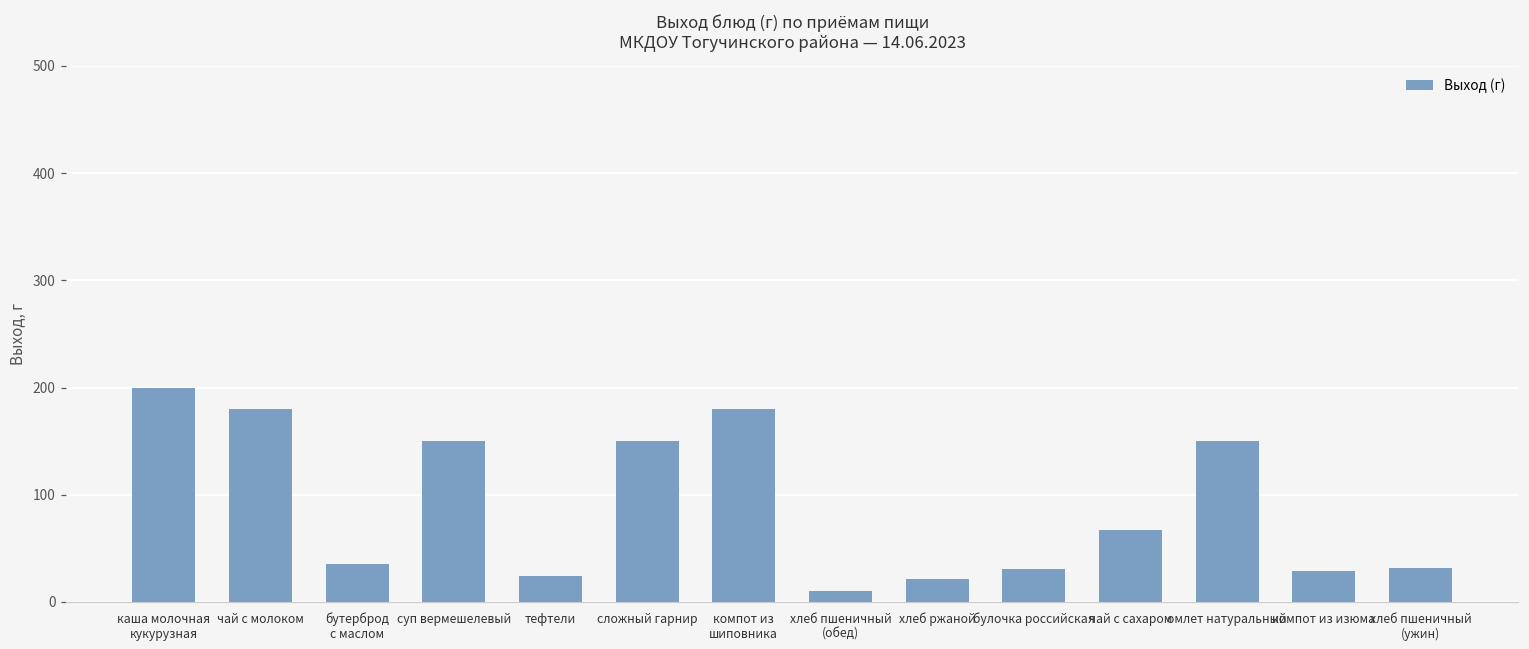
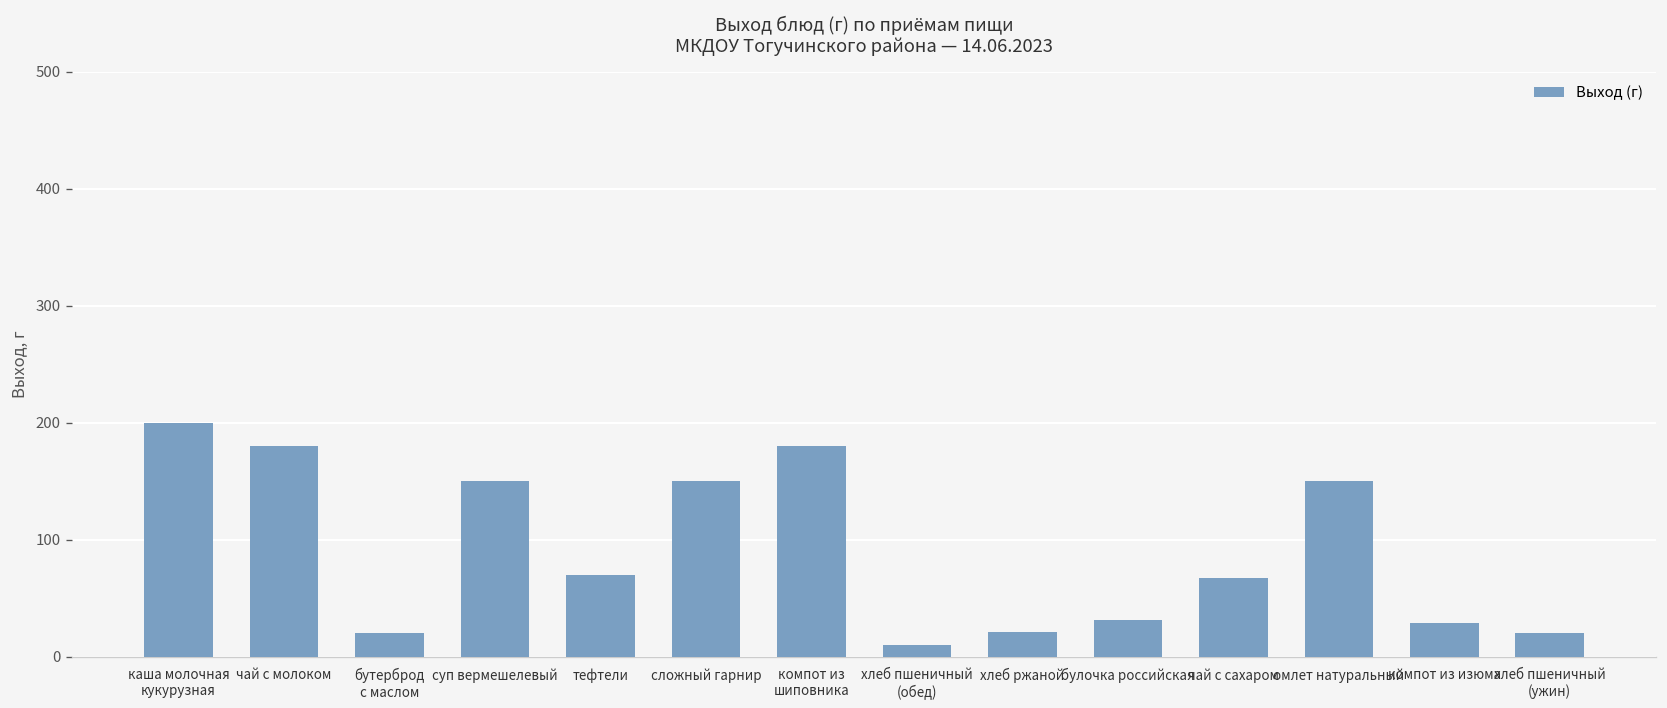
бутерброд с маслом: 40 -> 20
тефтели: 20 -> 70
хлеб пшеничный (ужин): 30 -> 20
